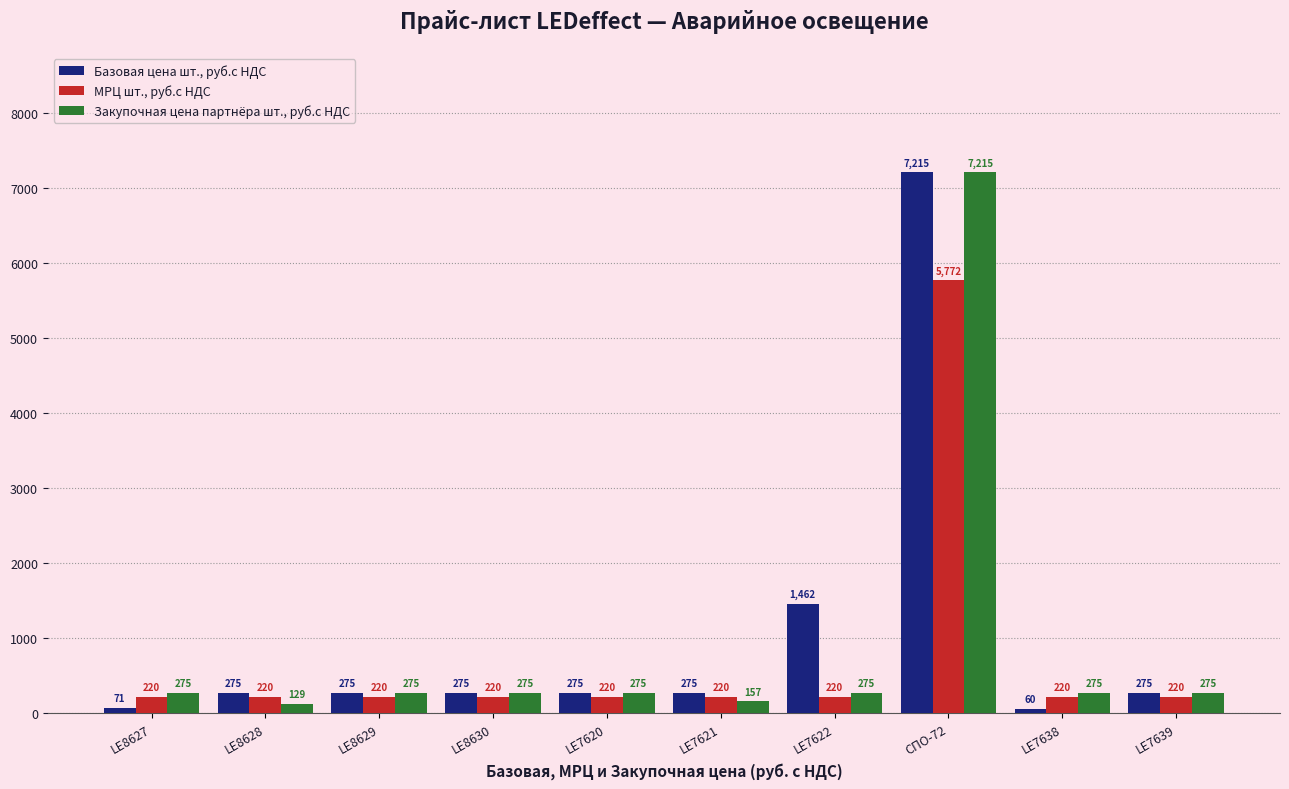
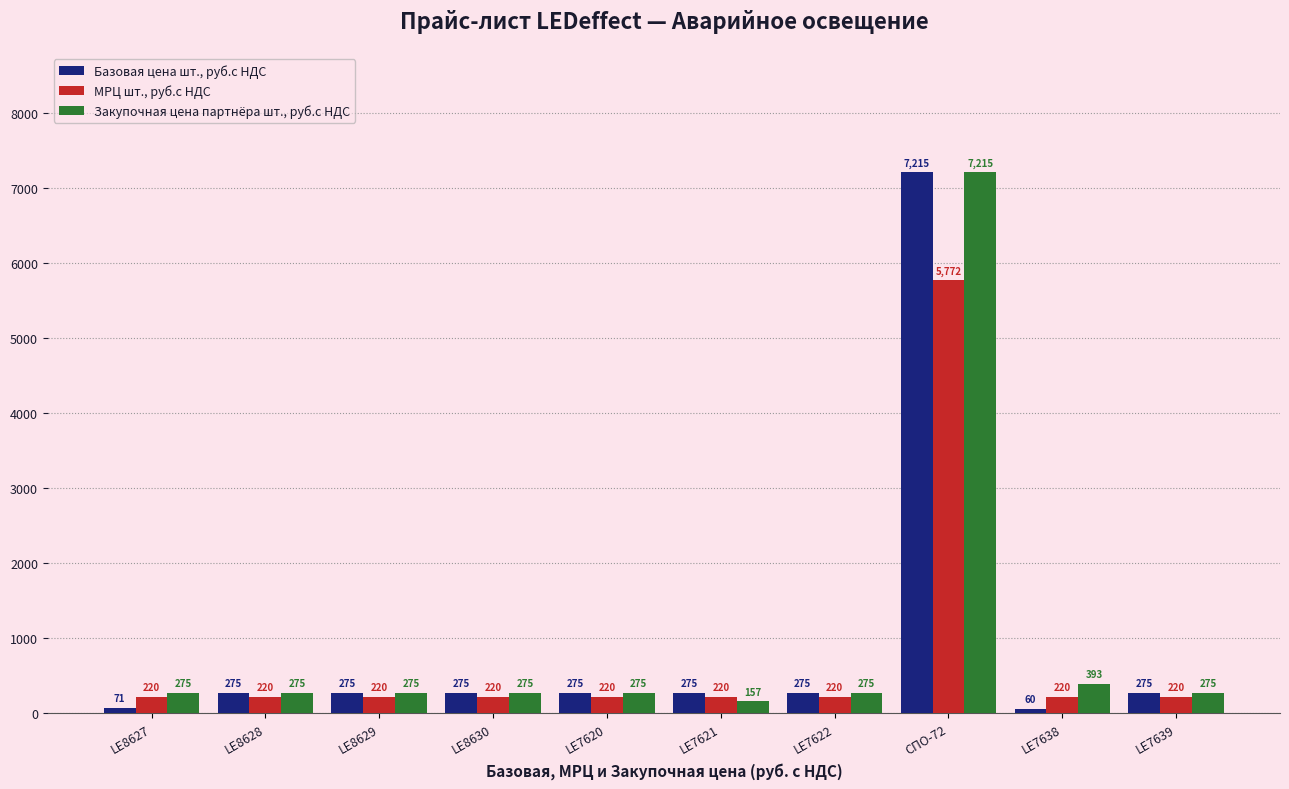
Закупочная цена партнёра шт., руб.с НДС, LE8628: 129 -> 275
Базовая цена шт., руб.с НДС, LE7622: 1,462 -> 275
Закупочная цена партнёра шт., руб.с НДС, LE7638: 275 -> 393
